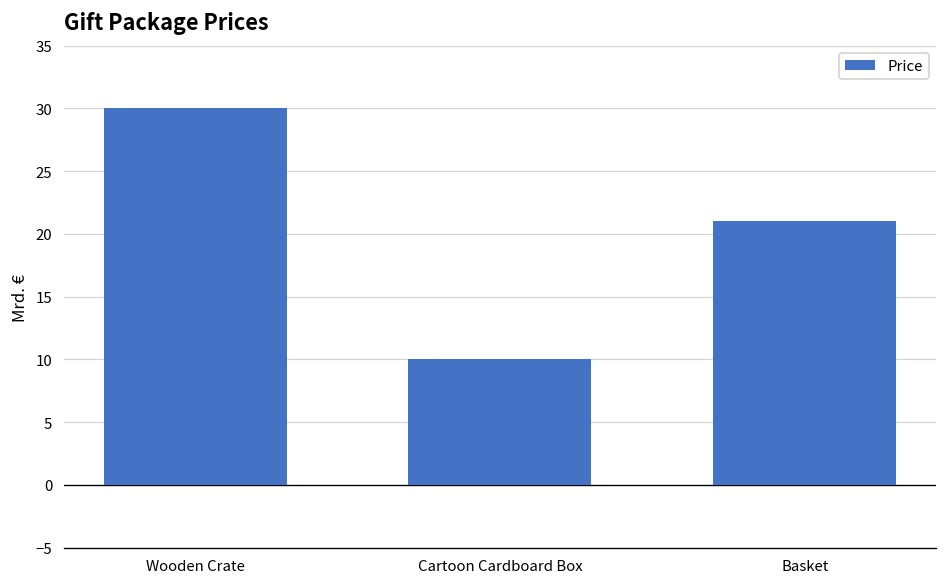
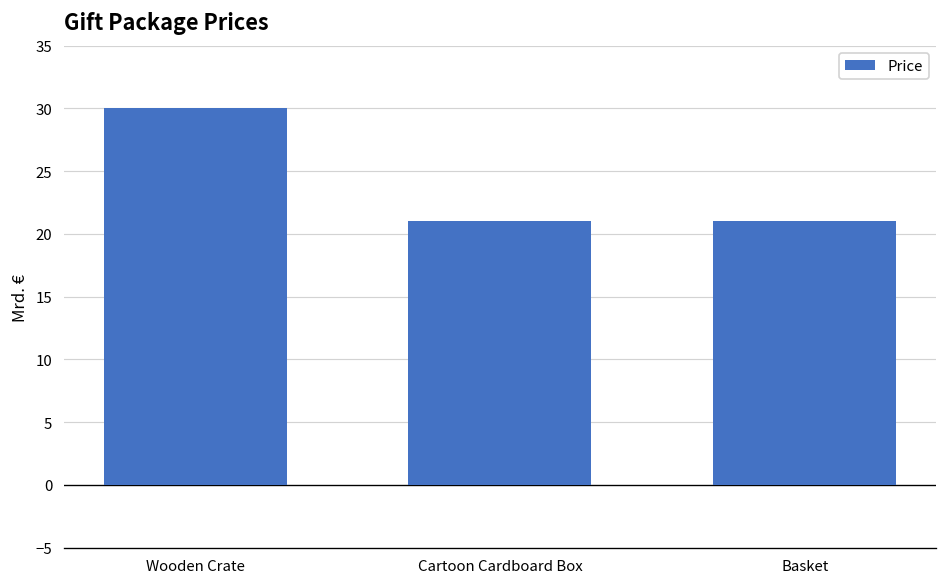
Cartoon Cardboard Box: 10 -> 21
